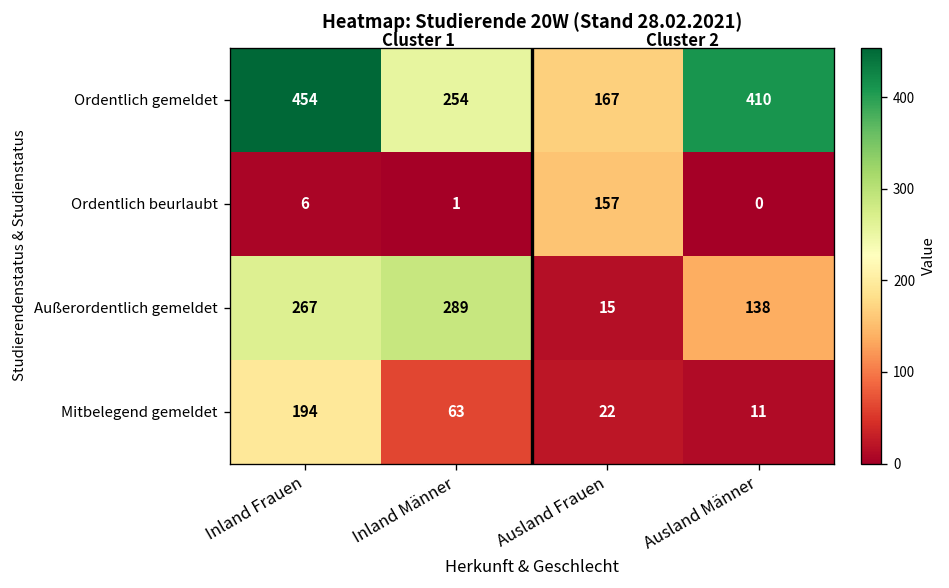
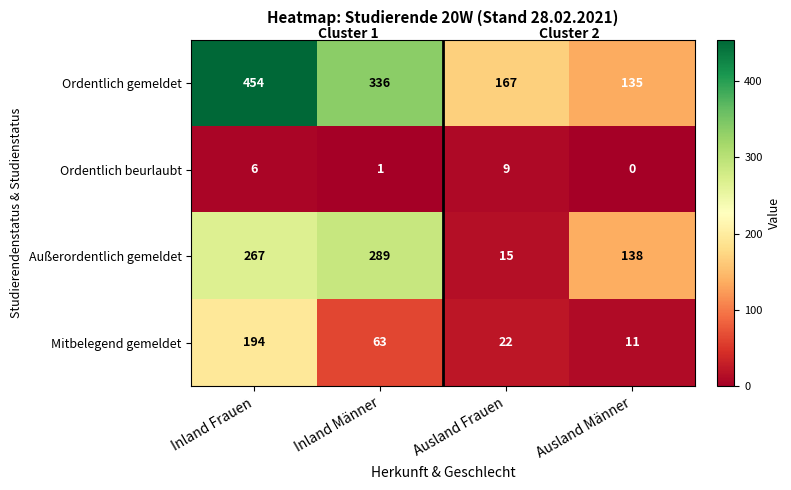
Ordentlich gemeldet, Inland Männer: 254 -> 336
Ordentlich gemeldet, Ausland Männer: 410 -> 135
Ordentlich beurlaubt, Ausland Frauen: 157 -> 9
